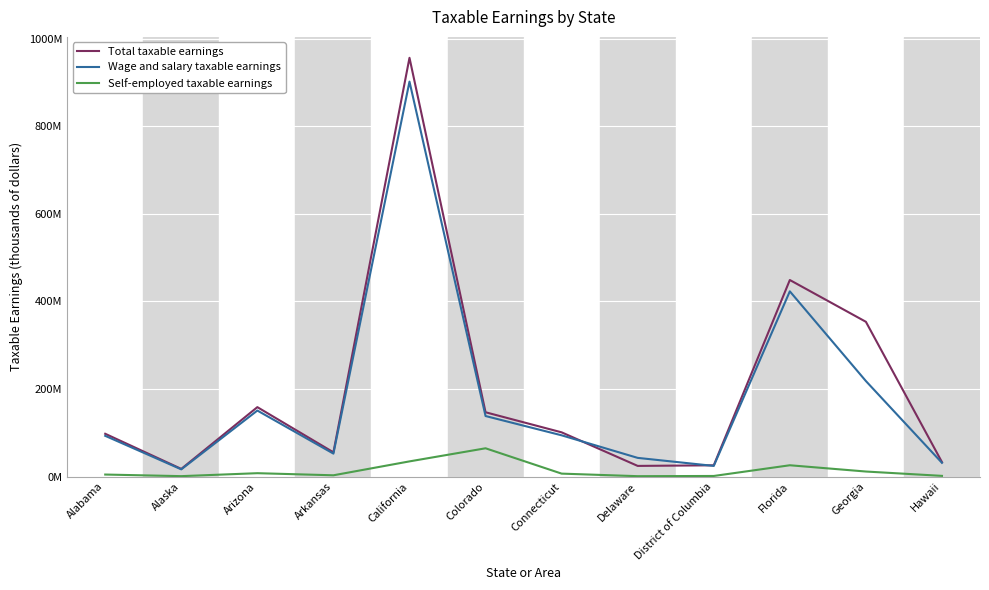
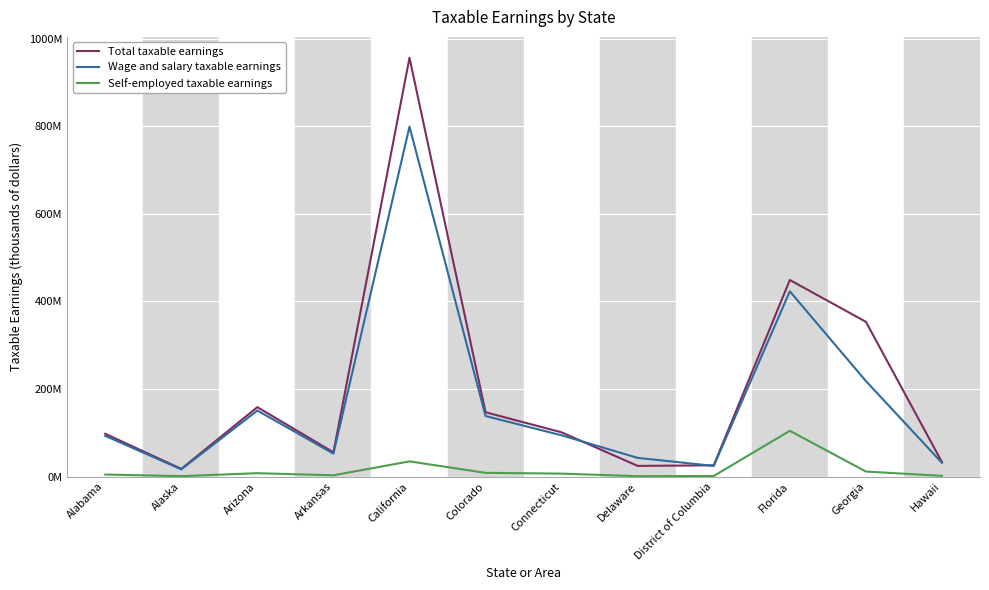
Wage and salary taxable earnings, California: 900000000 -> 800000000
Self-employed taxable earnings, Colorado: 60000000 -> 10000000
Self-employed taxable earnings, Florida: 30000000 -> 100000000
